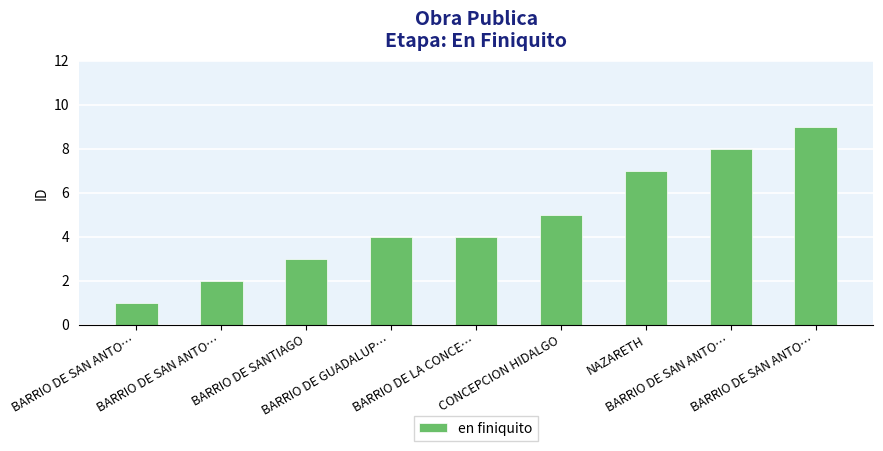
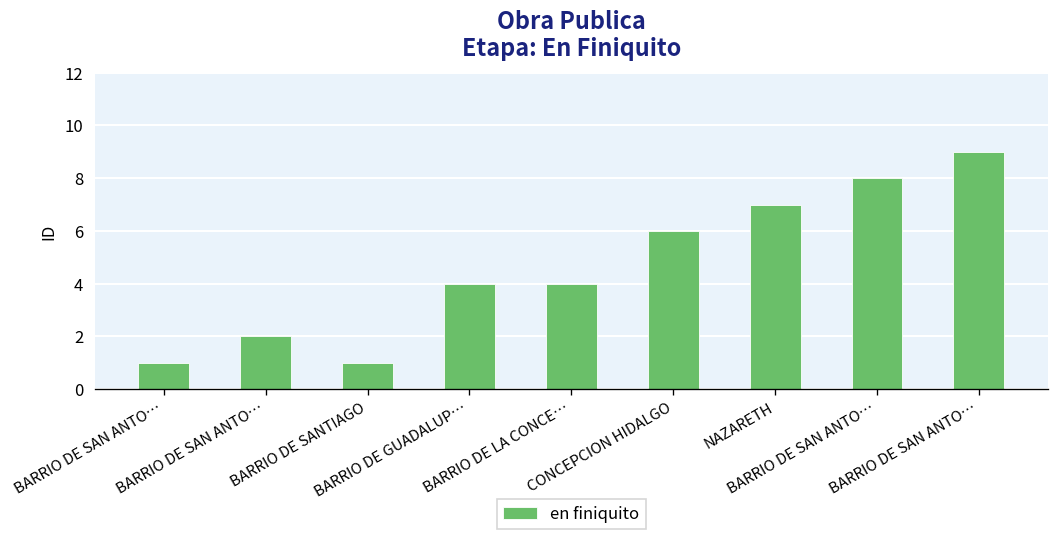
BARRIO DE SANTIAGO: 3 -> 1
CONCEPCION HIDALGO: 5 -> 6
